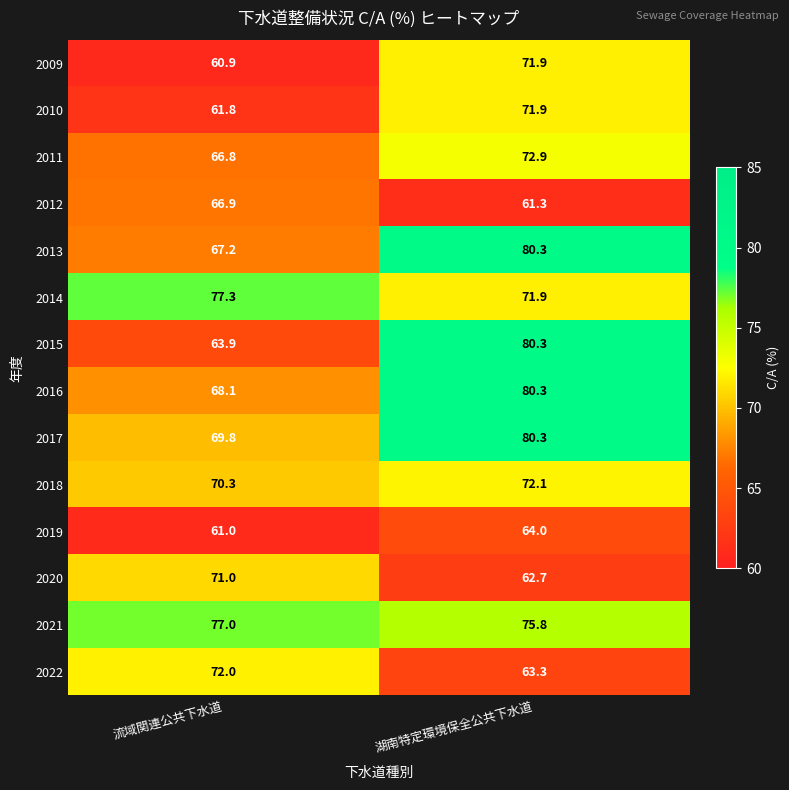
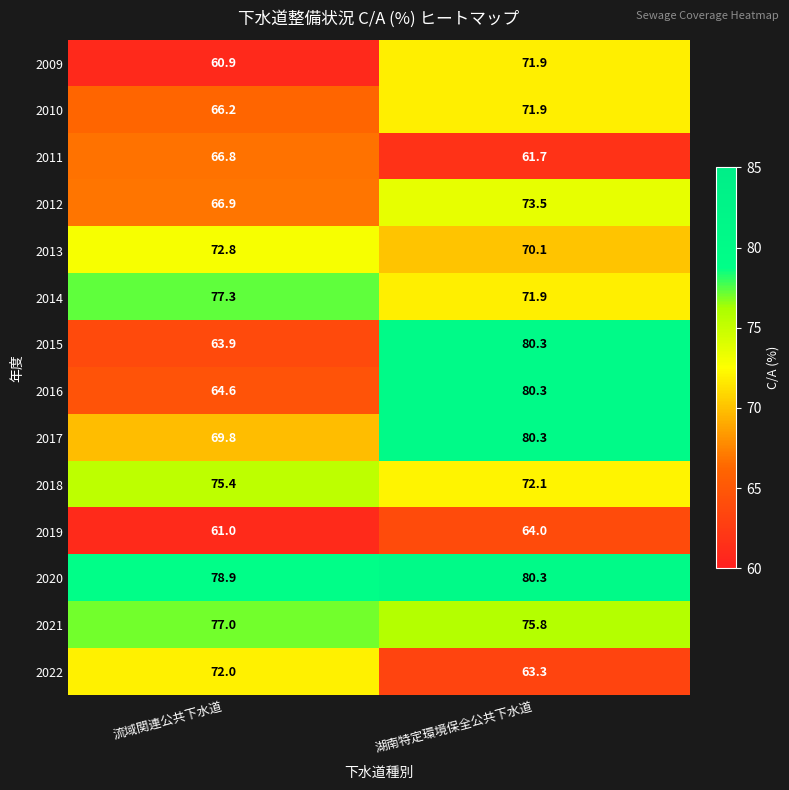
2010, 流域関連公共下水道: 61.8 -> 66.2
2011, 湖南特定環境保全公共下水道: 72.9 -> 61.7
2012, 湖南特定環境保全公共下水道: 61.3 -> 73.5
2013, 流域関連公共下水道: 67.2 -> 72.8
2013, 湖南特定環境保全公共下水道: 80.3 -> 70.1
2016, 流域関連公共下水道: 68.1 -> 64.6
2018, 流域関連公共下水道: 70.3 -> 75.4
2020, 流域関連公共下水道: 71.0 -> 78.9
2020, 湖南特定環境保全公共下水道: 62.7 -> 80.3
